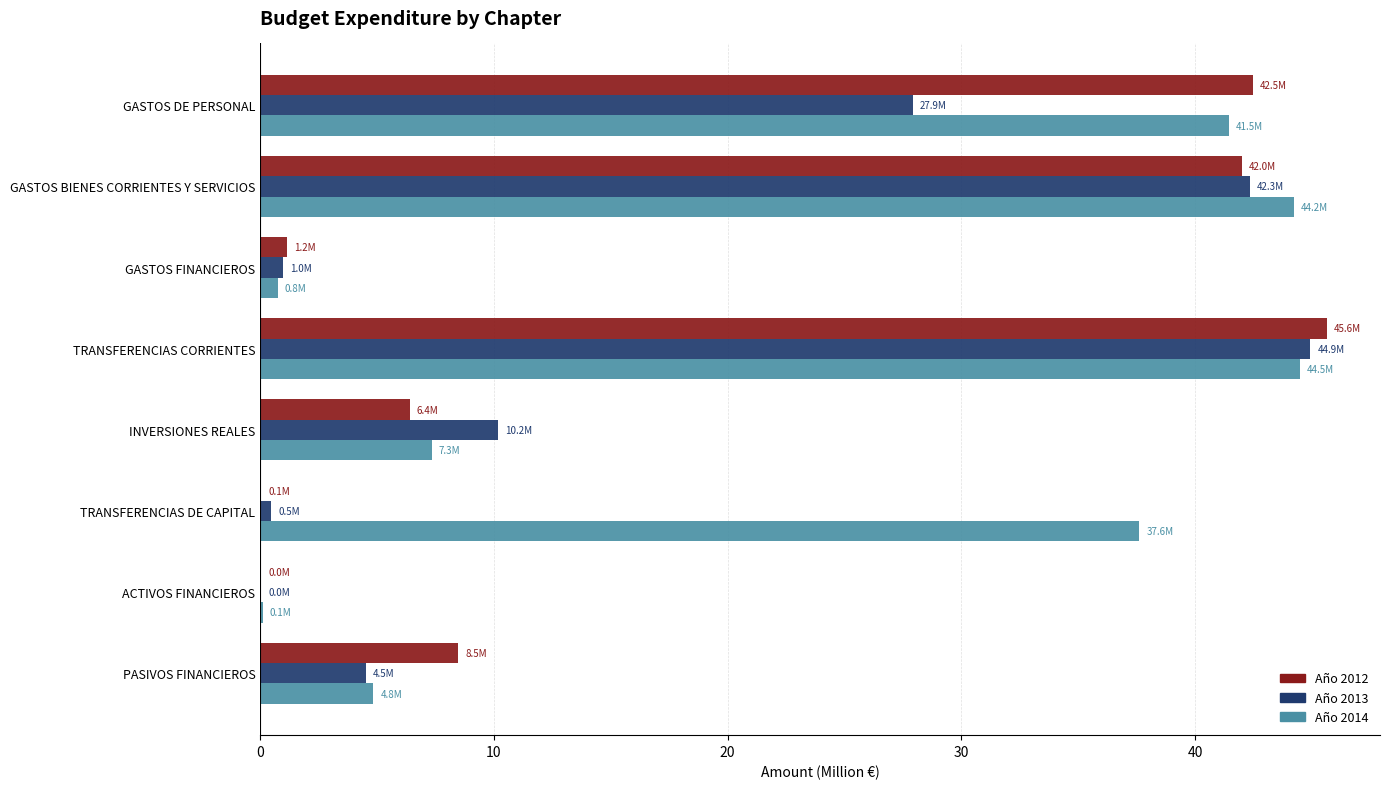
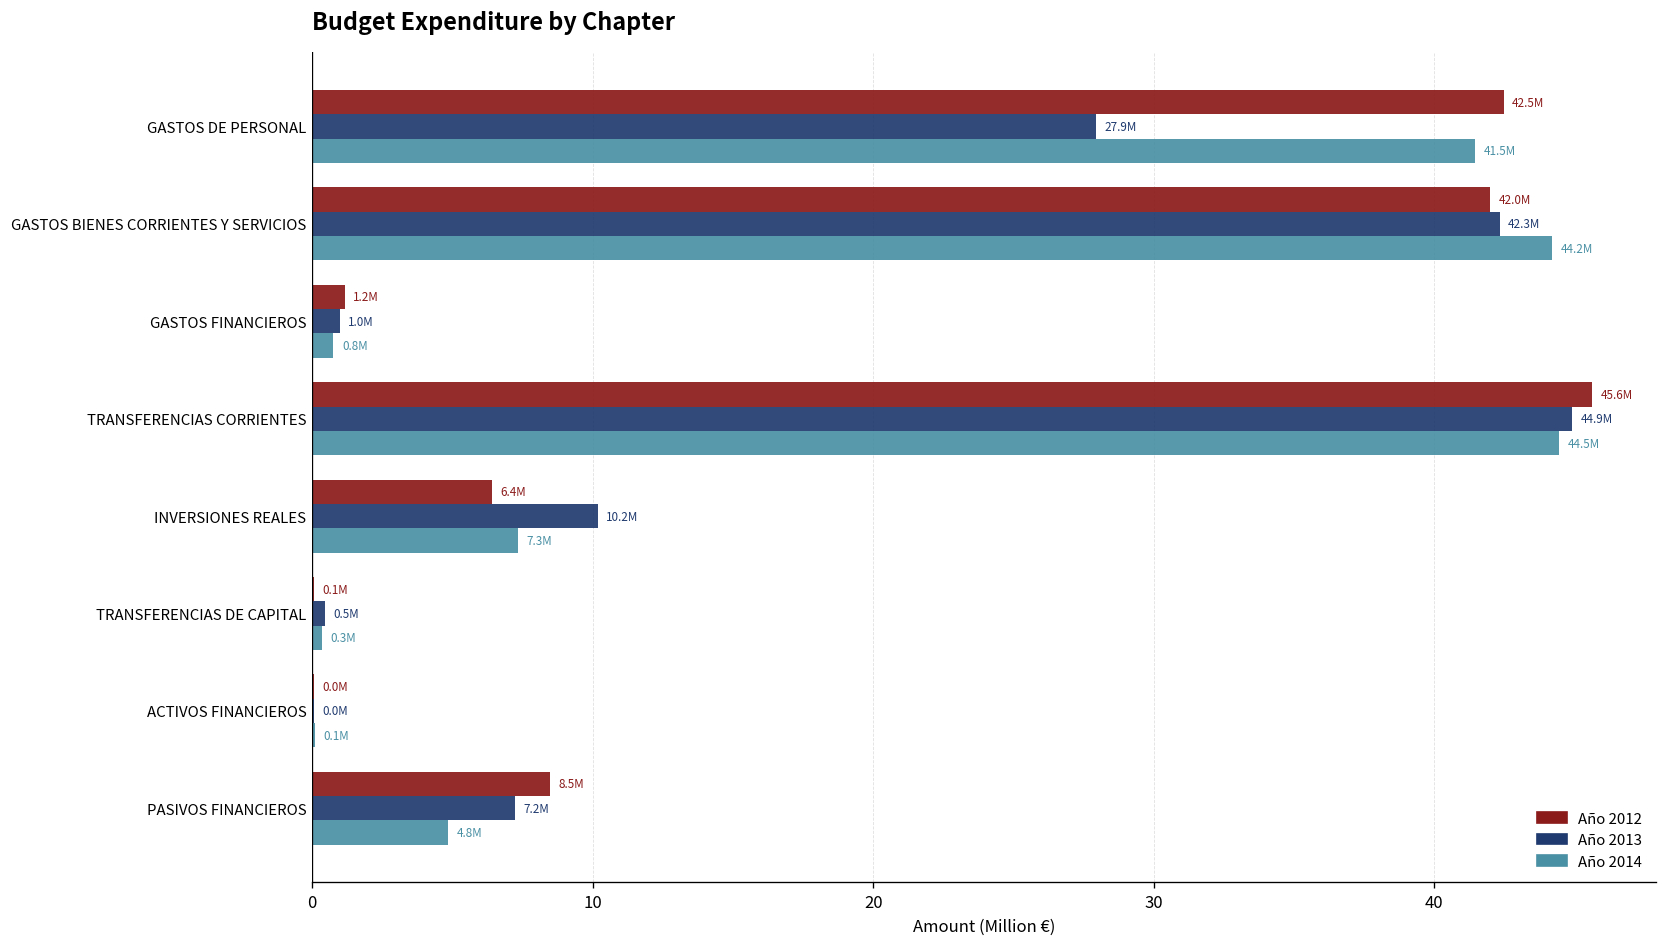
Año 2014, TRANSFERENCIAS DE CAPITAL: 37.6M -> 0.3M
Año 2013, PASIVOS FINANCIEROS: 4.5M -> 7.2M
